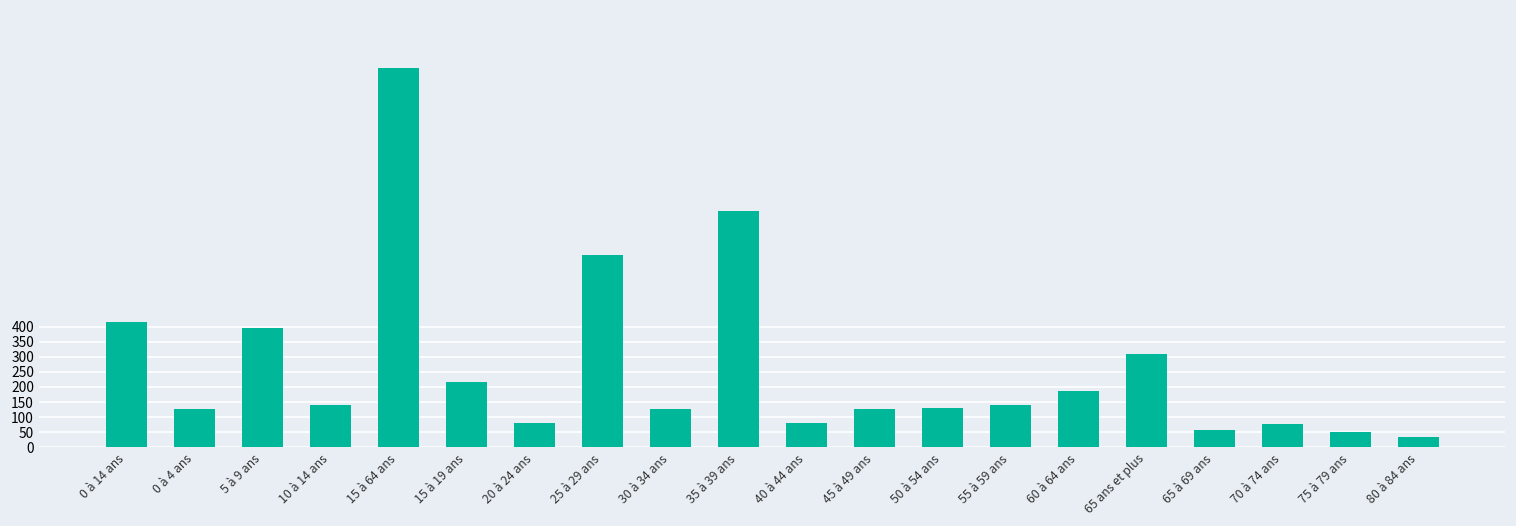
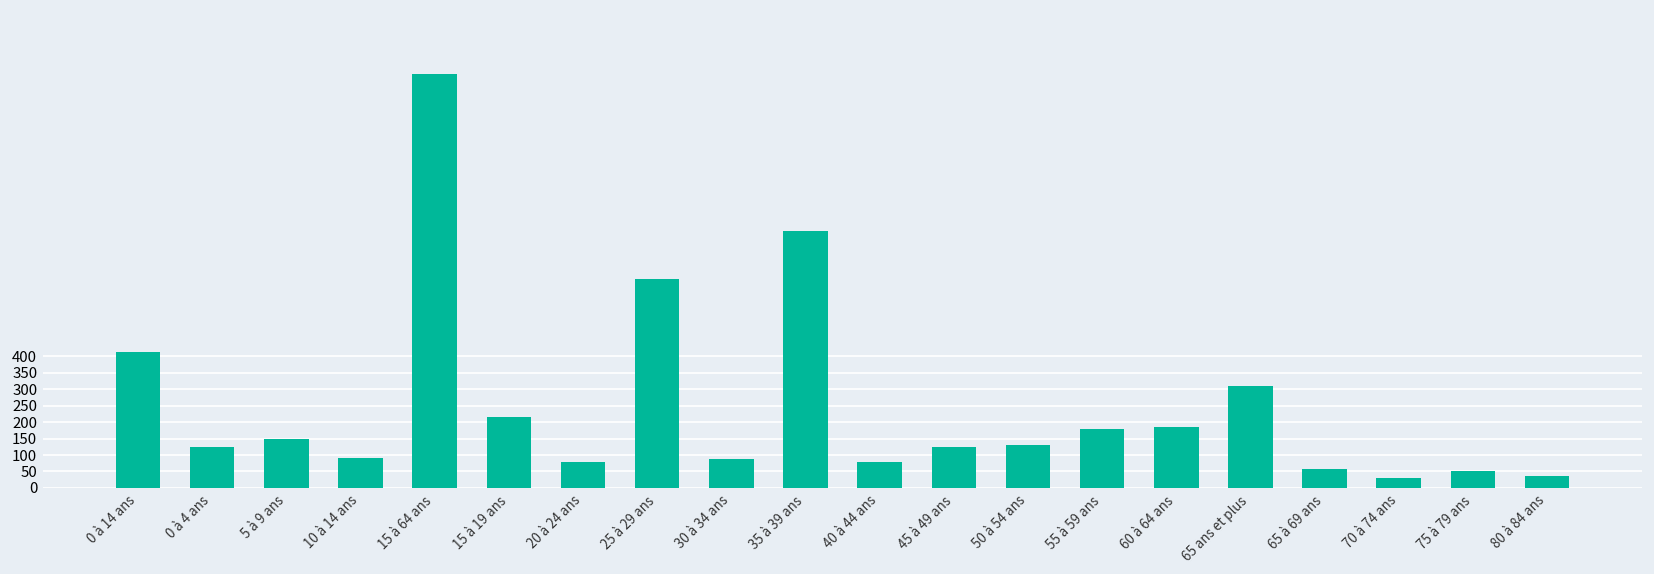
5 à 9 ans: 400 -> 150
10 à 14 ans: 140 -> 90
30 à 34 ans: 130 -> 90
55 à 59 ans: 140 -> 180
70 à 74 ans: 80 -> 30
